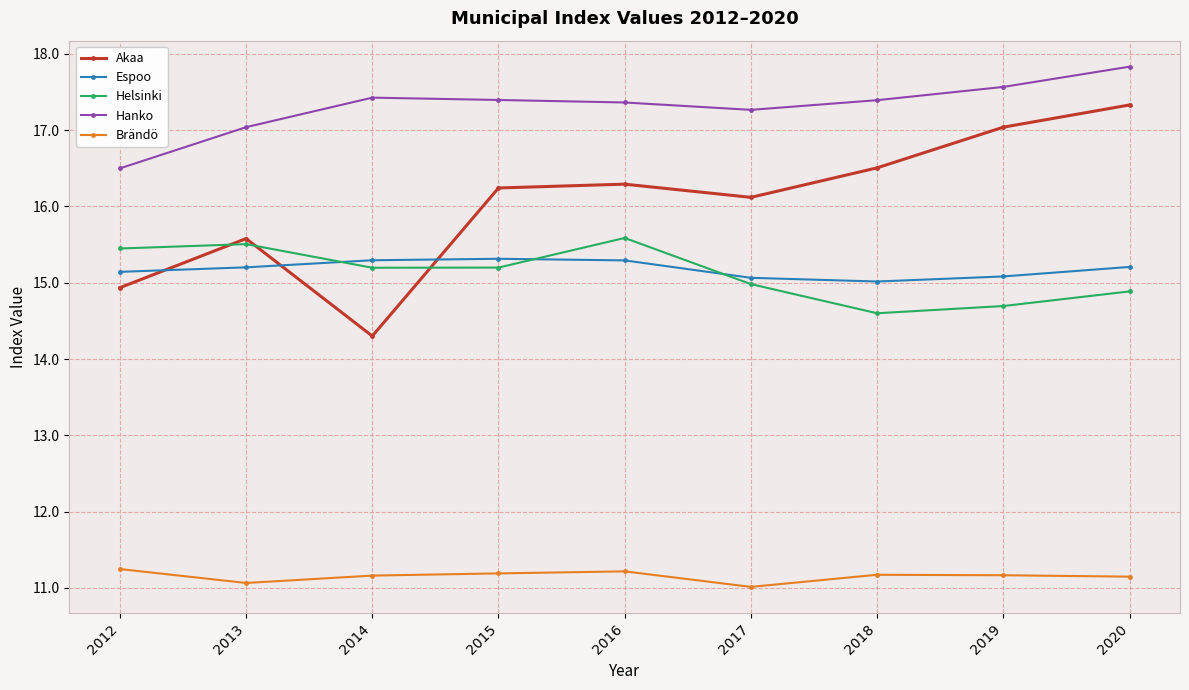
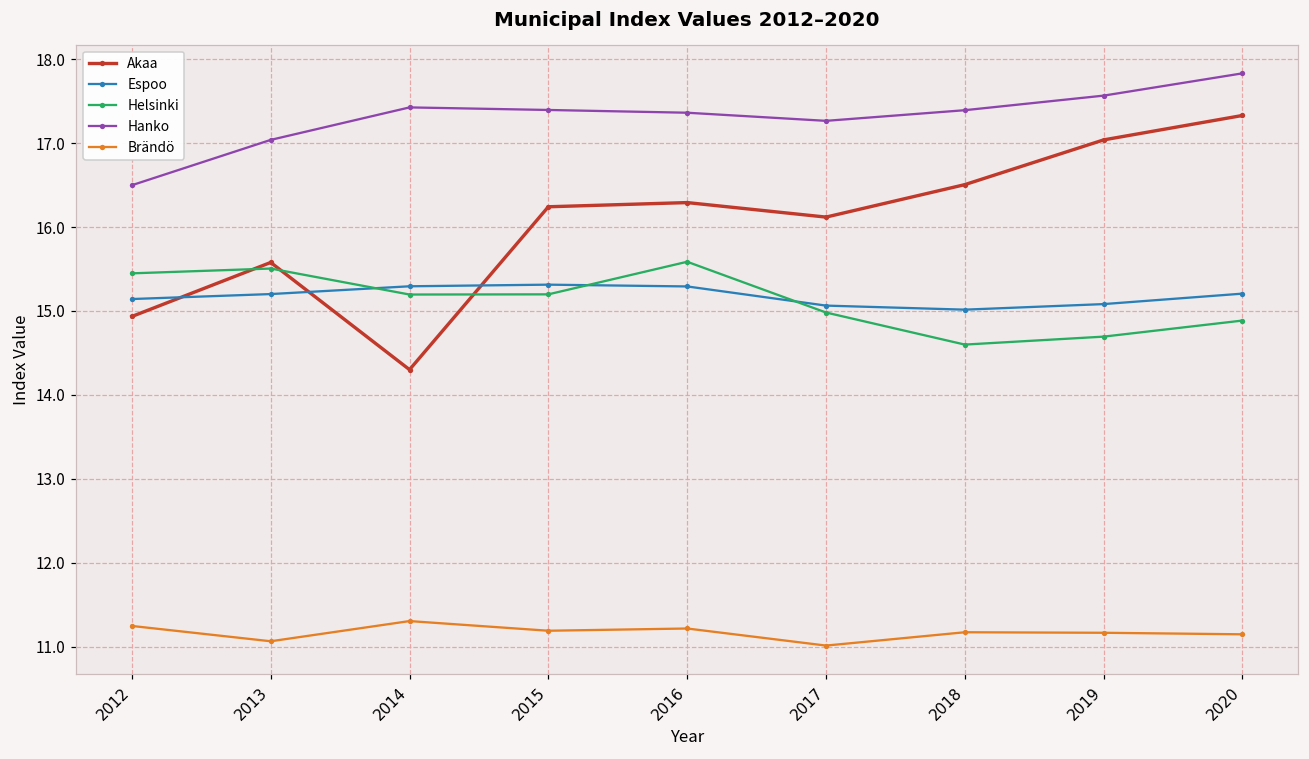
Brändö, 2014: 11.2 -> 11.3
